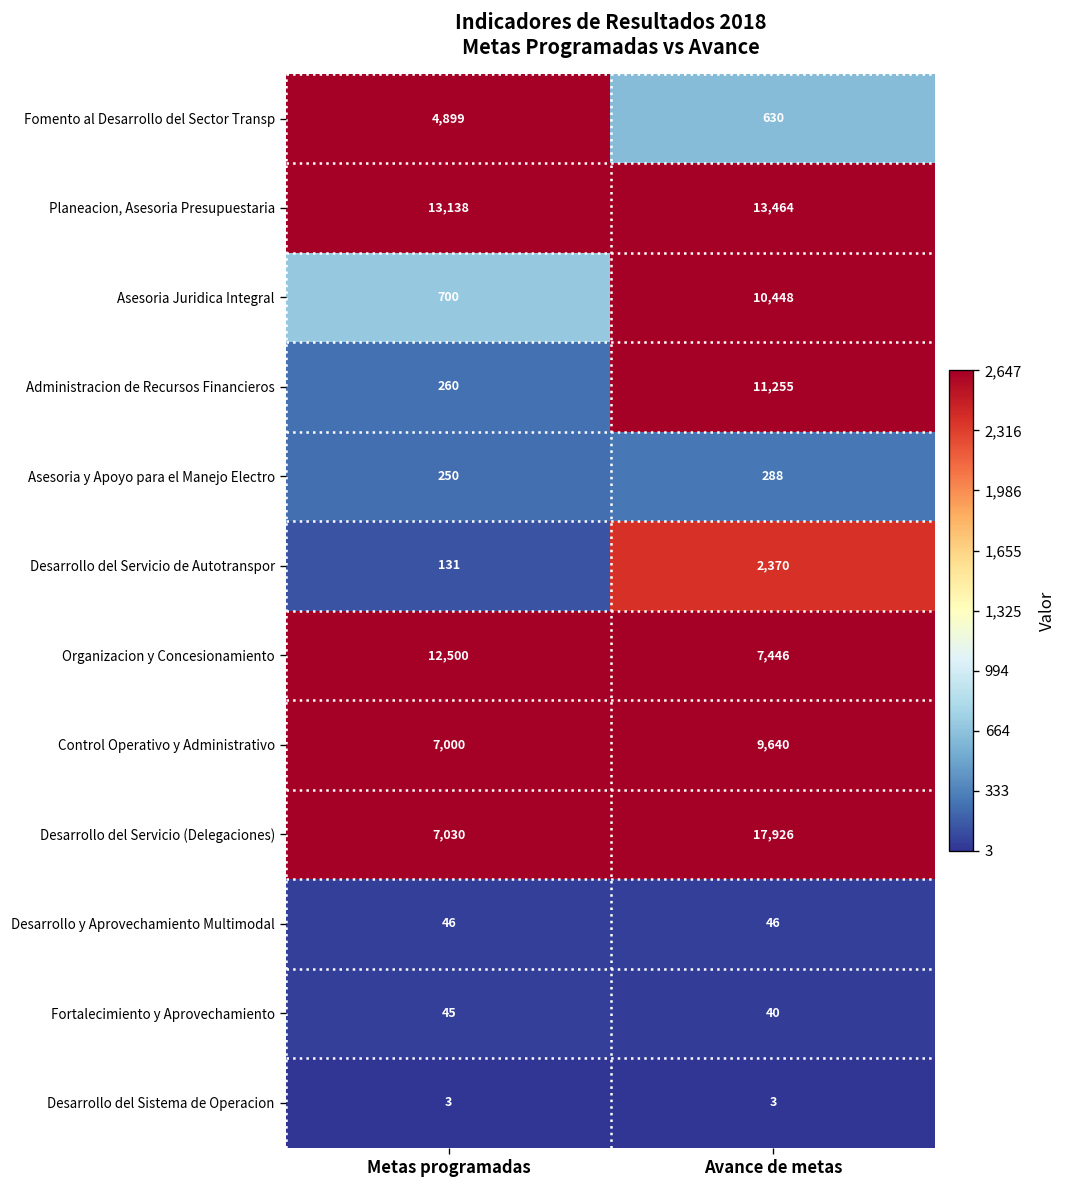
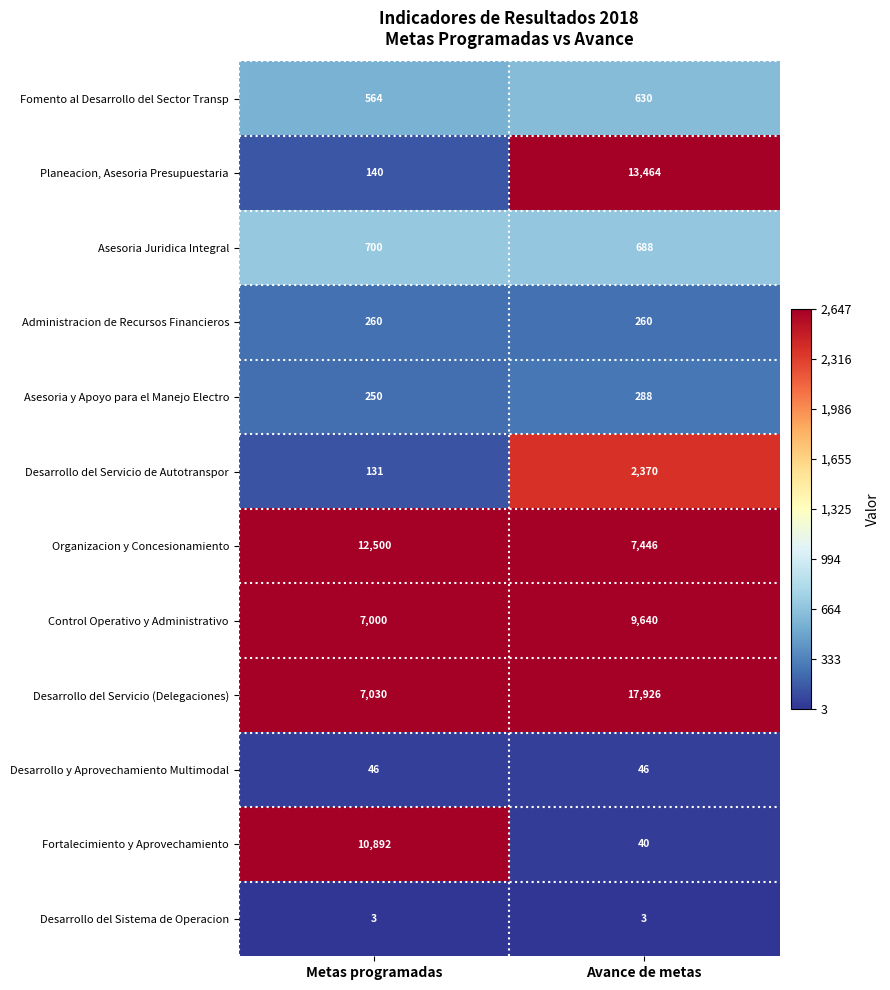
Fomento al Desarrollo del Sector Transp, Metas programadas: 4,899 -> 564
Planeacion, Asesoria Presupuestaria, Metas programadas: 13,138 -> 140
Asesoria Juridica Integral, Avance de metas: 10,448 -> 688
Administracion de Recursos Financieros, Avance de metas: 11,255 -> 260
Fortalecimiento y Aprovechamiento, Metas programadas: 45 -> 10,892
